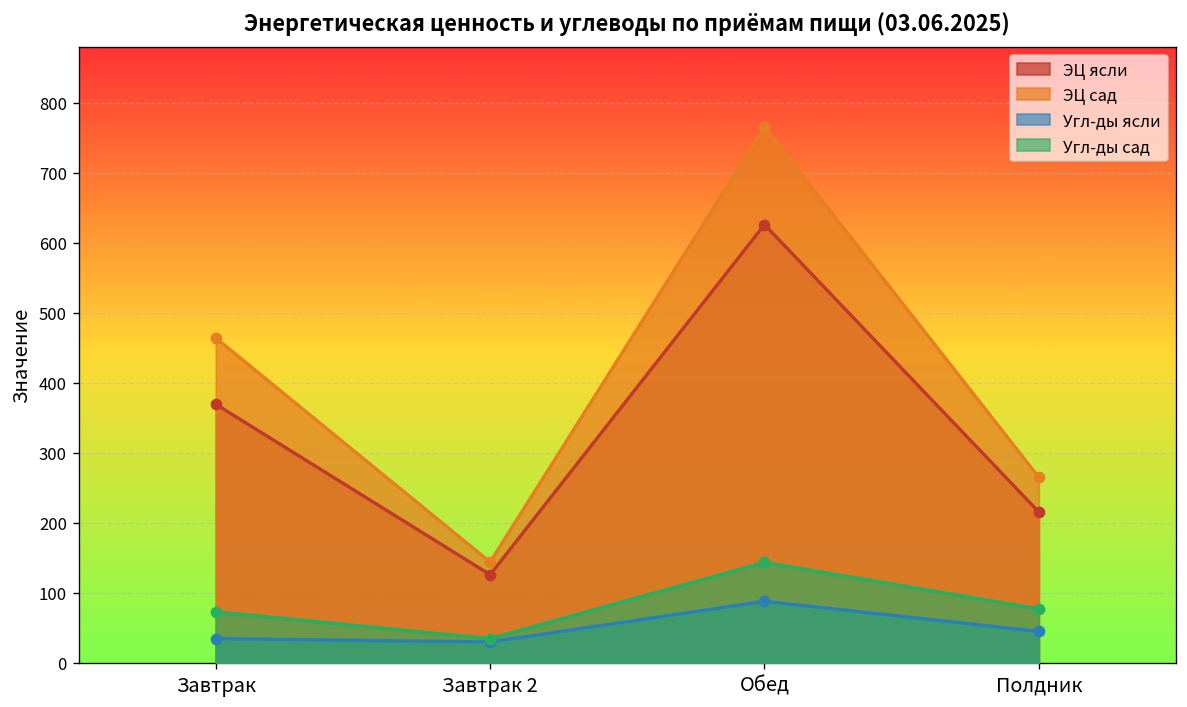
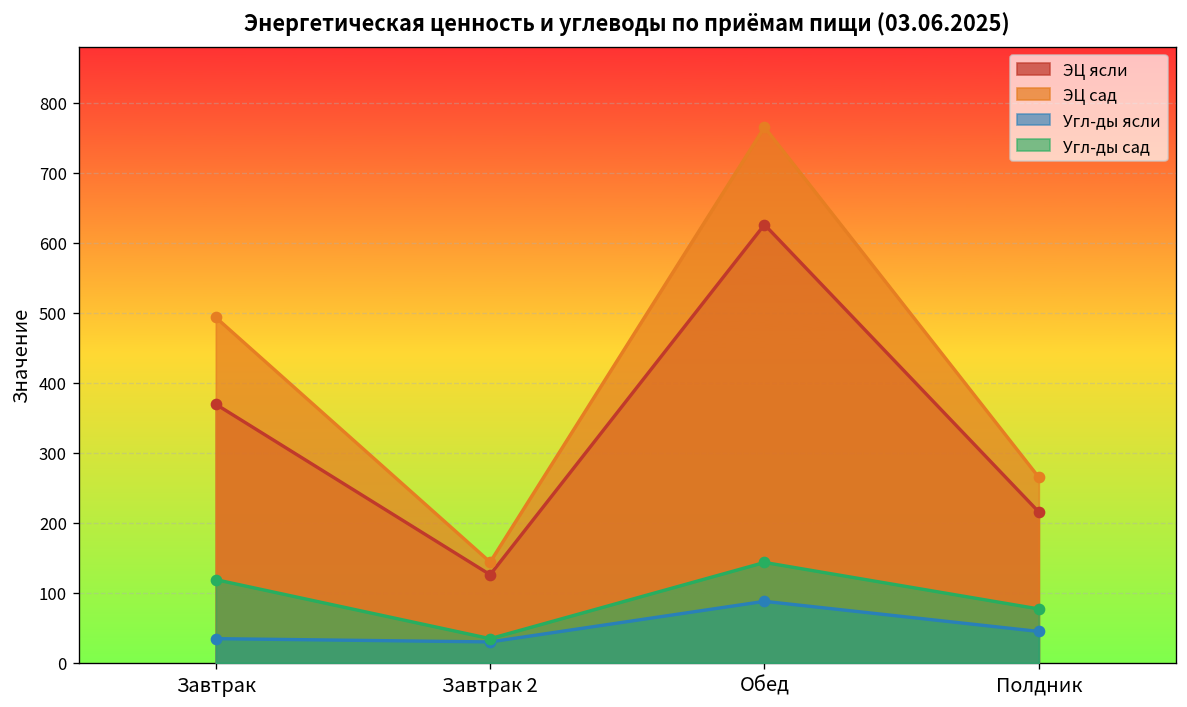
ЭЦ сад, Завтрак: 460 -> 490
Угл-ды сад, Завтрак: 70 -> 120
